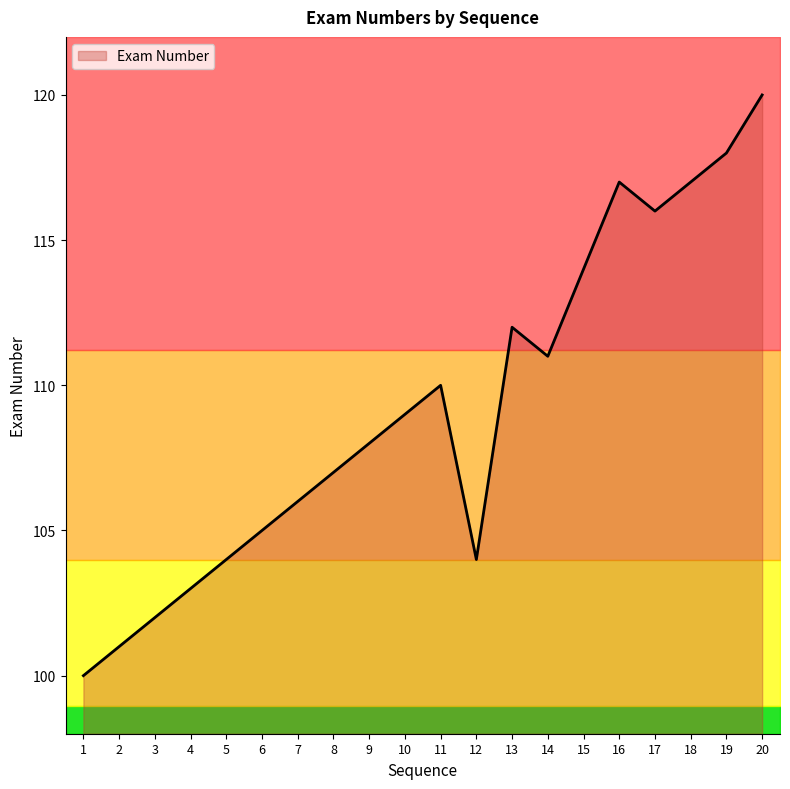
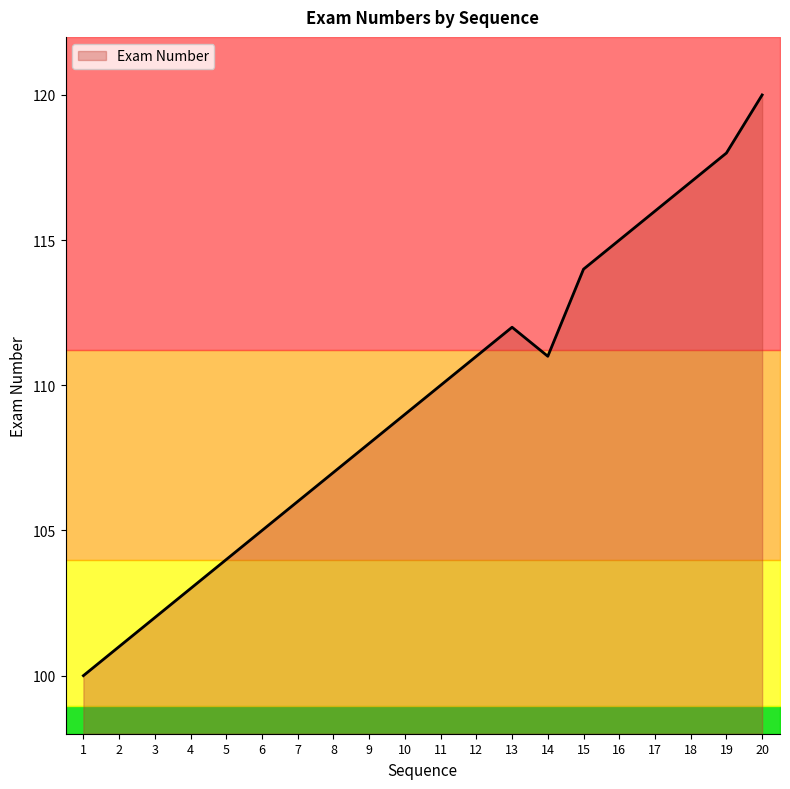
Exam Number, 12: 104 -> 111
Exam Number, 16: 117 -> 115
